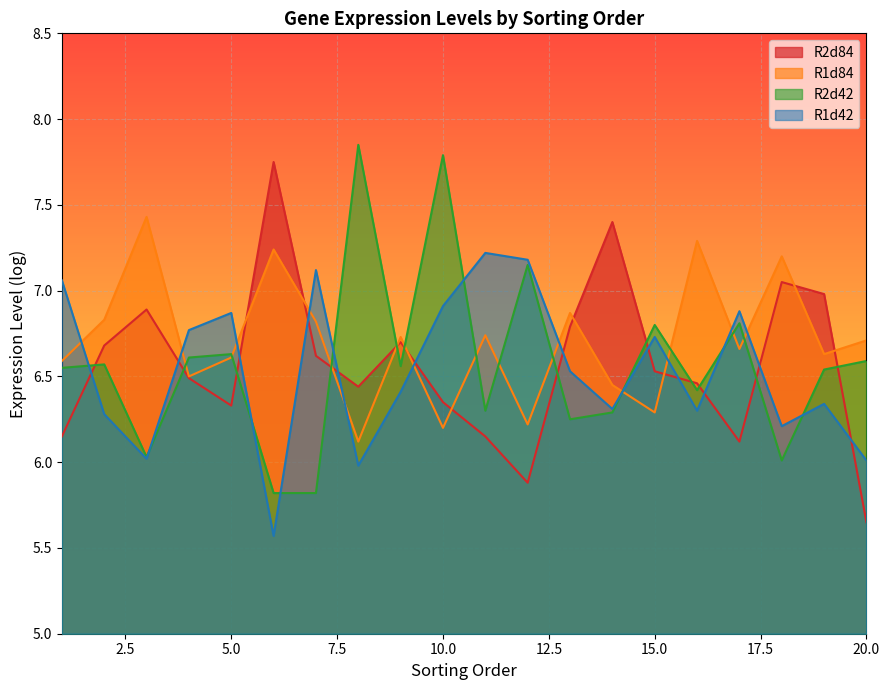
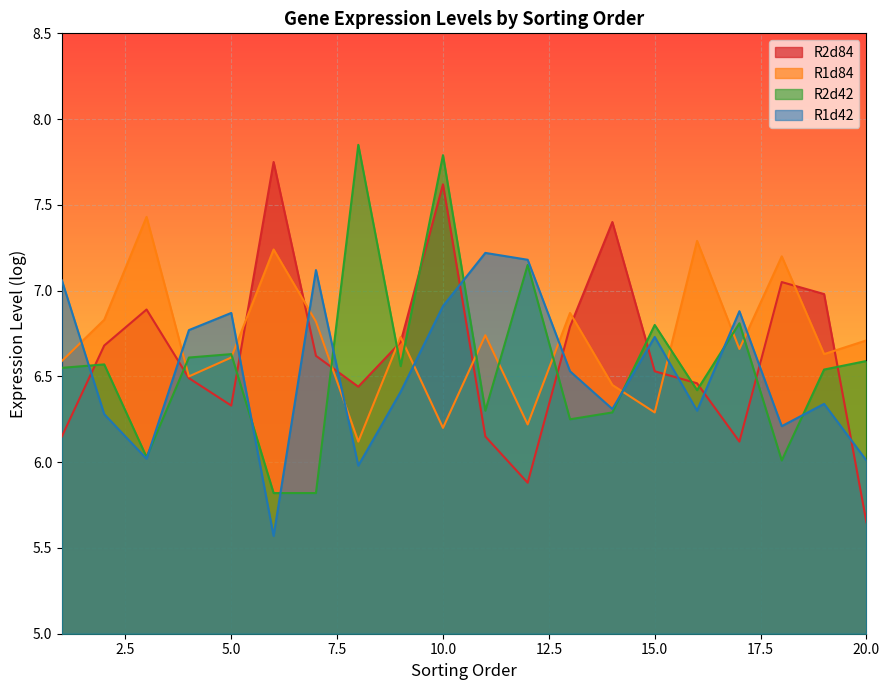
R2d84, 10.0: 6.35 -> 7.62
